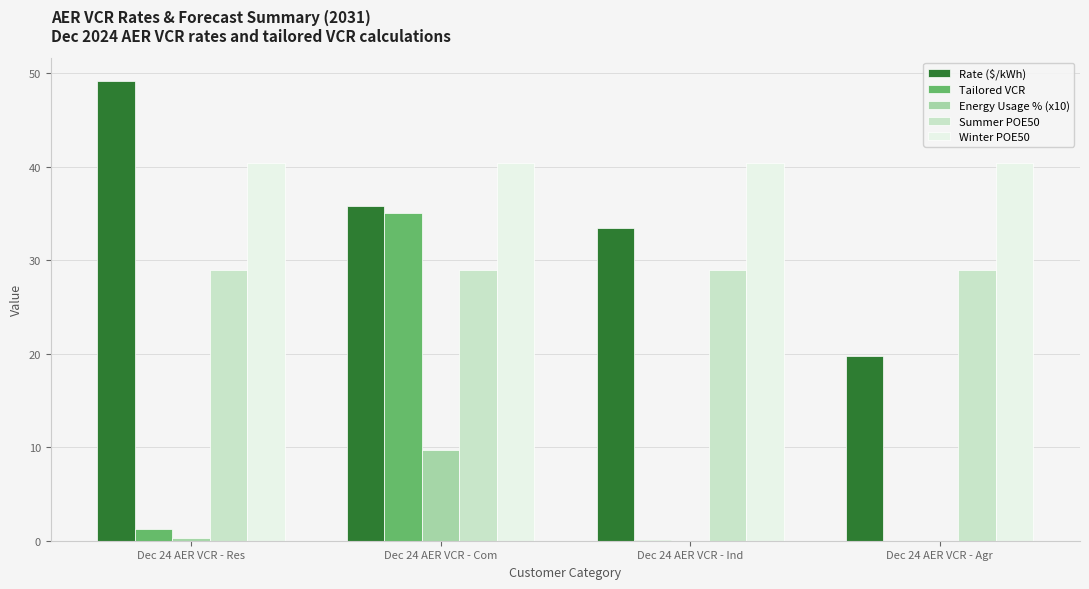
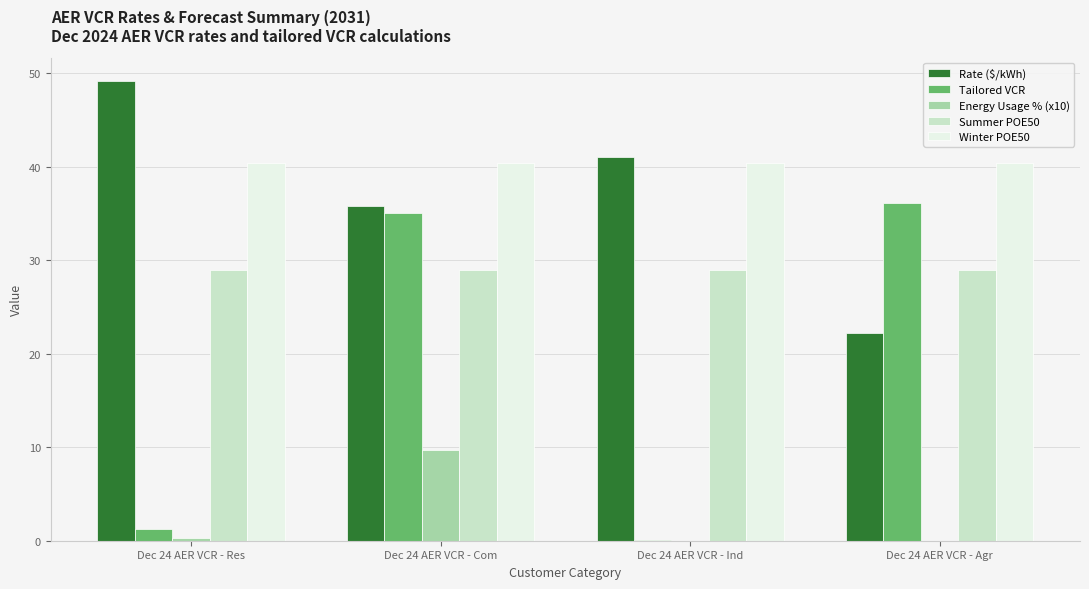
Rate ($/kWh), Dec 24 AER VCR - Ind: 33 -> 41
Rate ($/kWh), Dec 24 AER VCR - Agr: 20 -> 22
Tailored VCR, Dec 24 AER VCR - Agr: 0 -> 36
